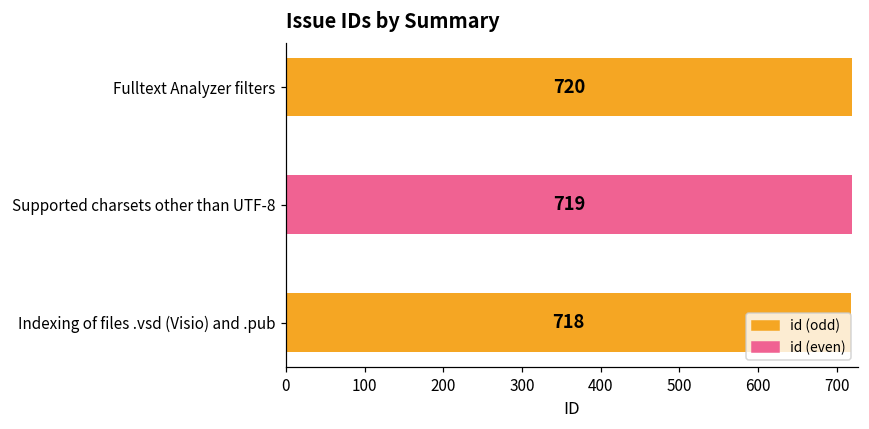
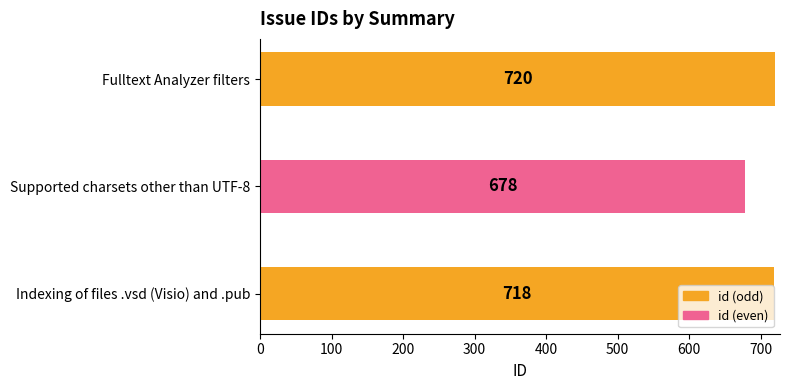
Supported charsets other than UTF-8: 719 -> 678
